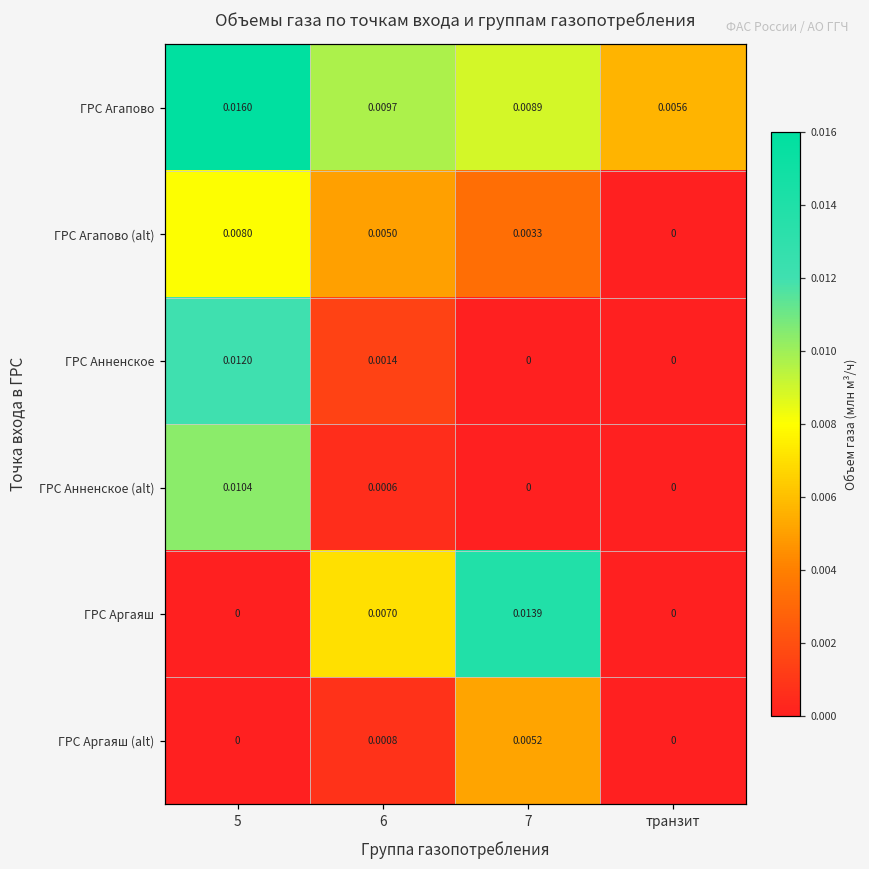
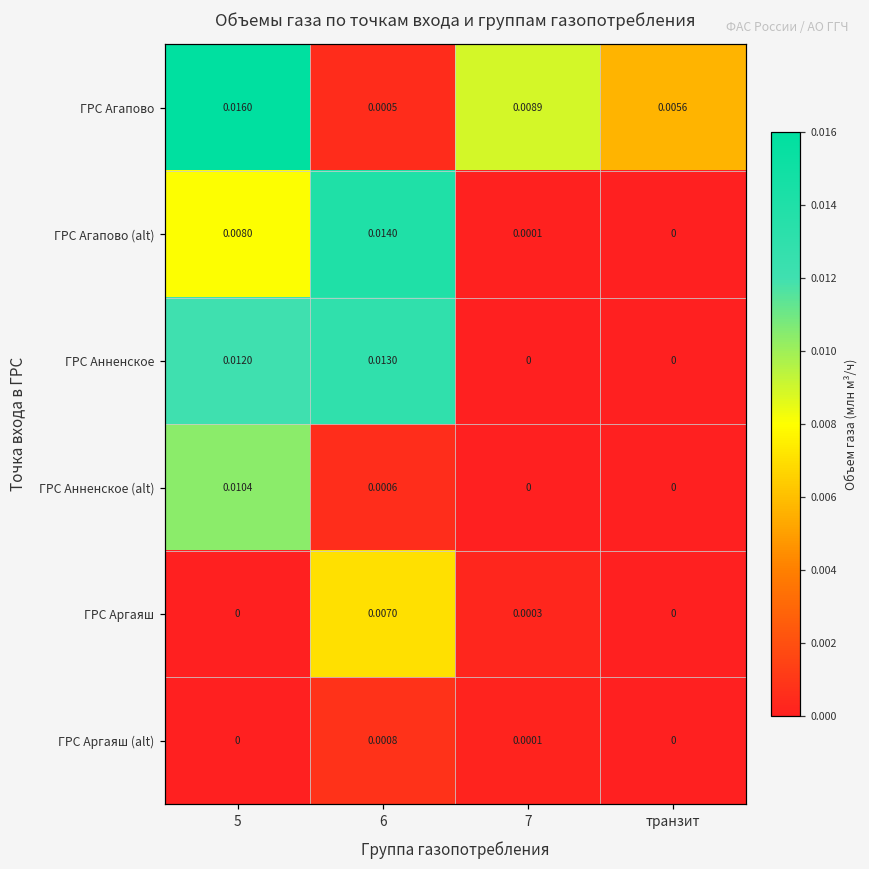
ГРС Агапово, 6: 0.0097 -> 0.0005
ГРС Агапово (alt), 6: 0.0050 -> 0.0140
ГРС Агапово (alt), 7: 0.0033 -> 0.0001
ГРС Анненское, 6: 0.0014 -> 0.0130
ГРС Аргаяш, 7: 0.0139 -> 0.0003
ГРС Аргаяш (alt), 7: 0.0052 -> 0.0001
